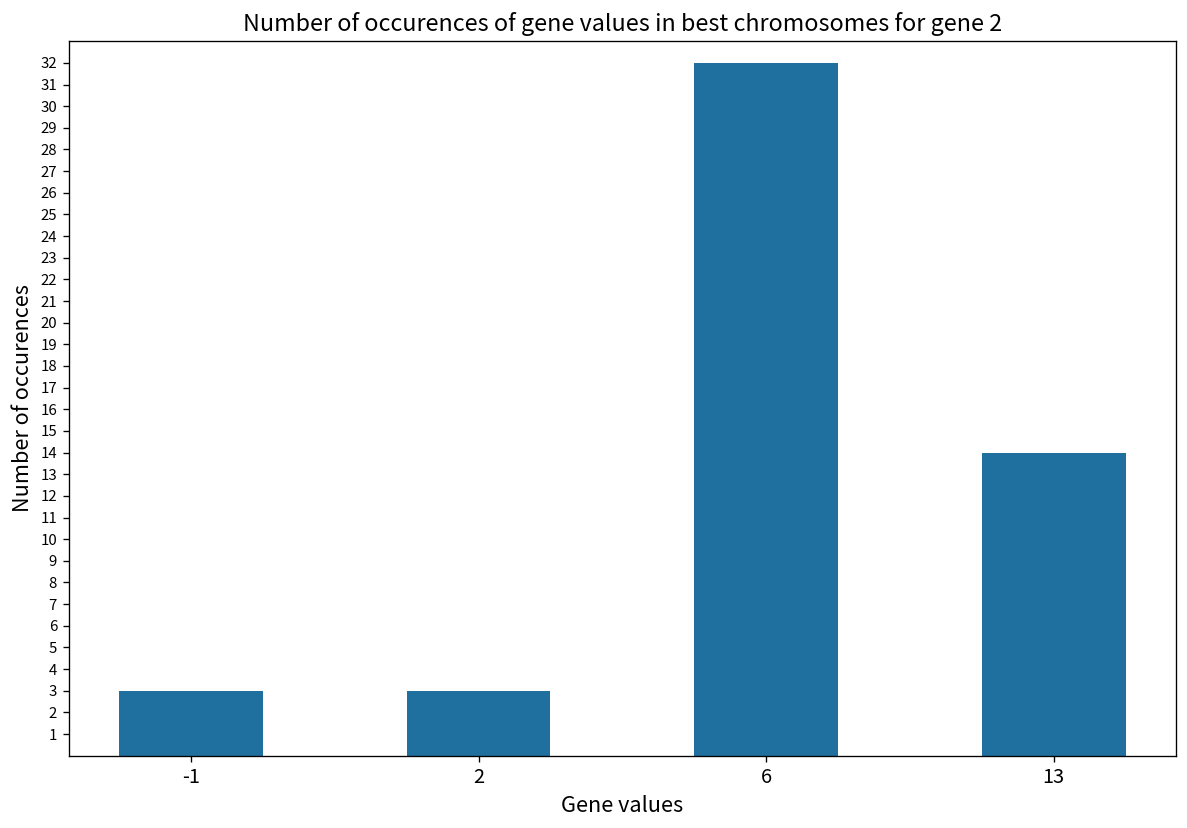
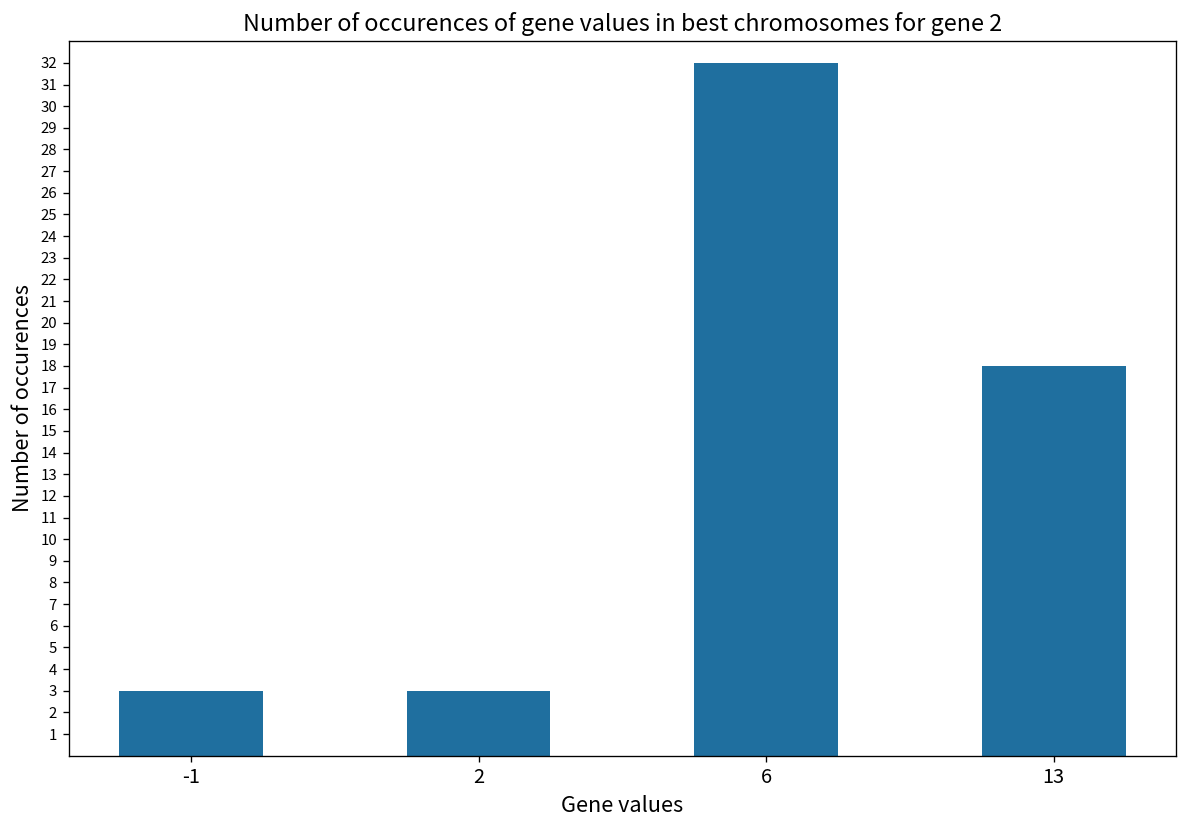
13: 14 -> 18
